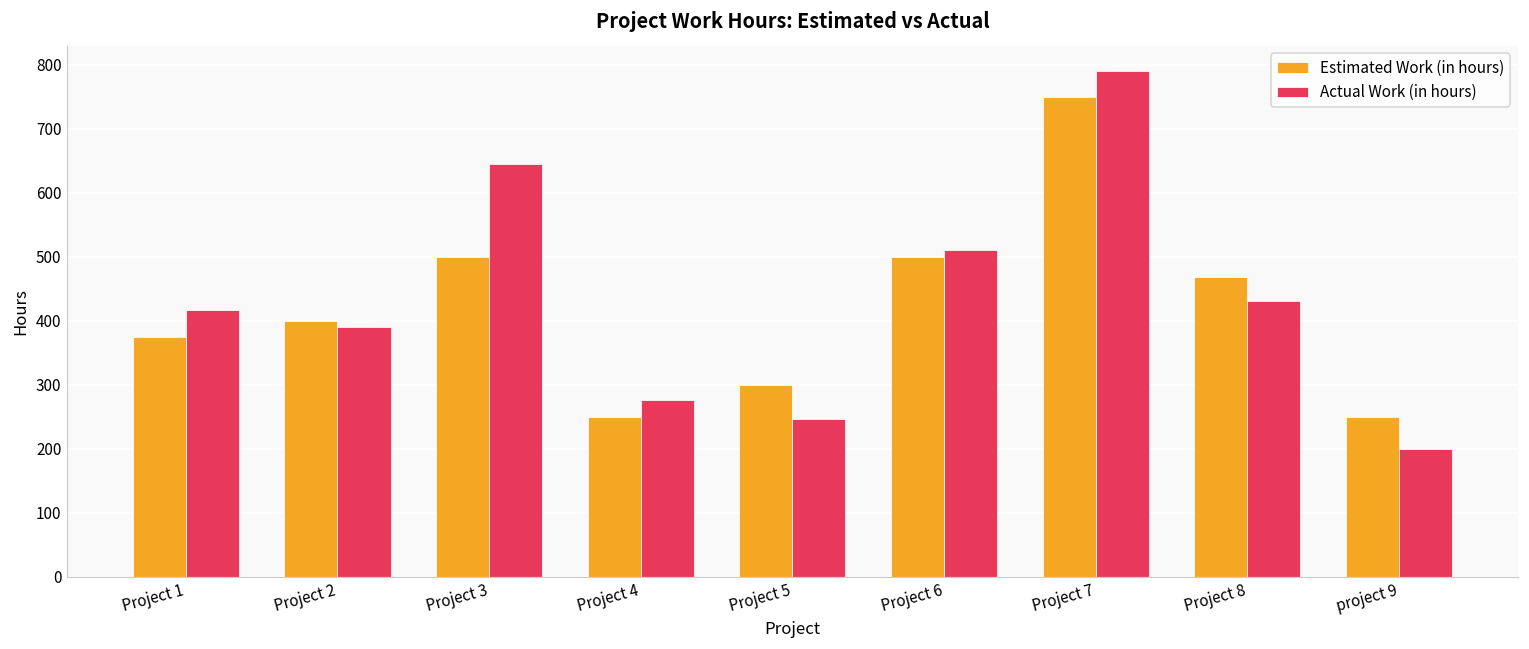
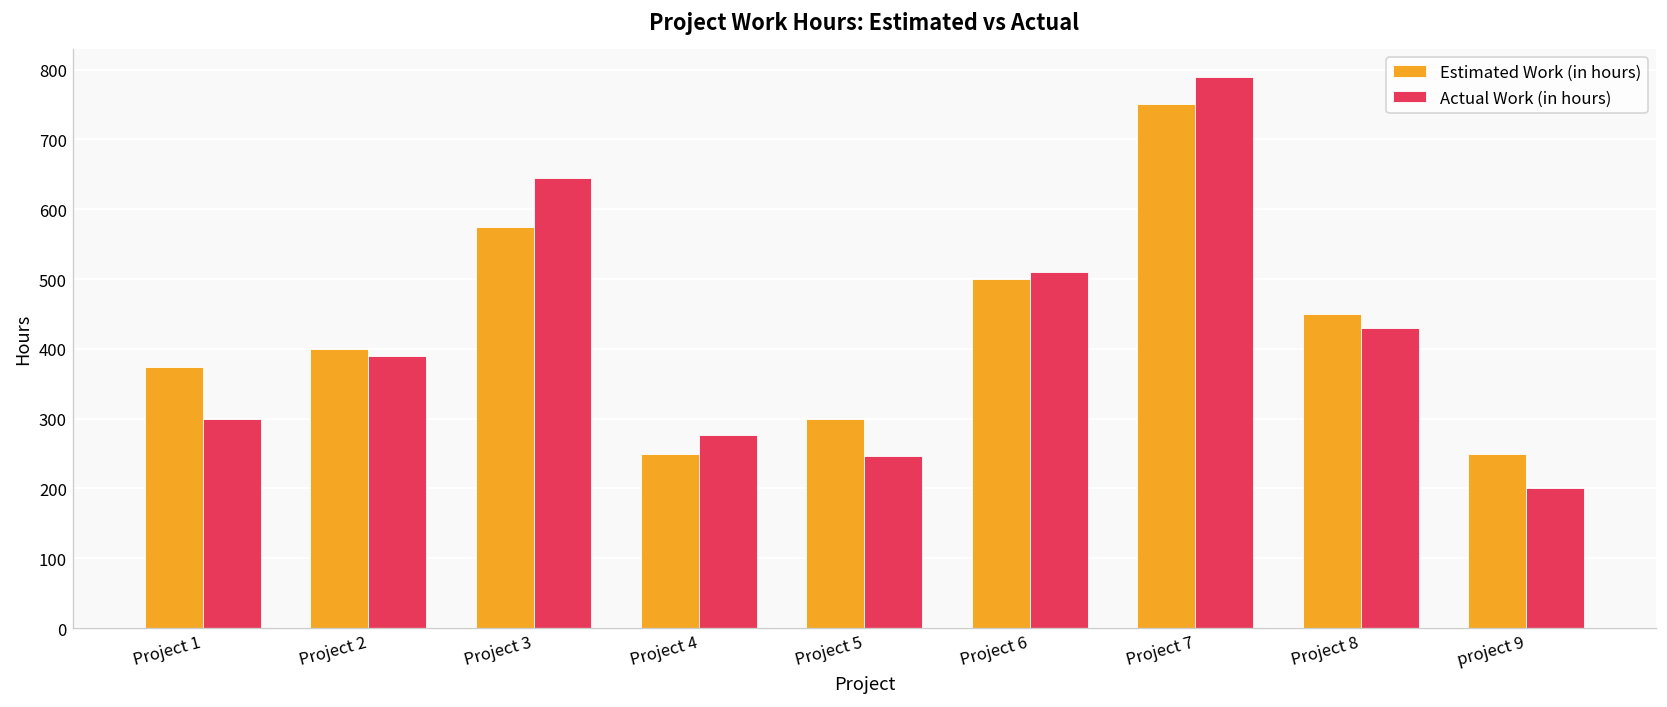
Actual Work (in hours), Project 1: 420 -> 300
Estimated Work (in hours), Project 3: 500 -> 580
Estimated Work (in hours), Project 8: 470 -> 450
